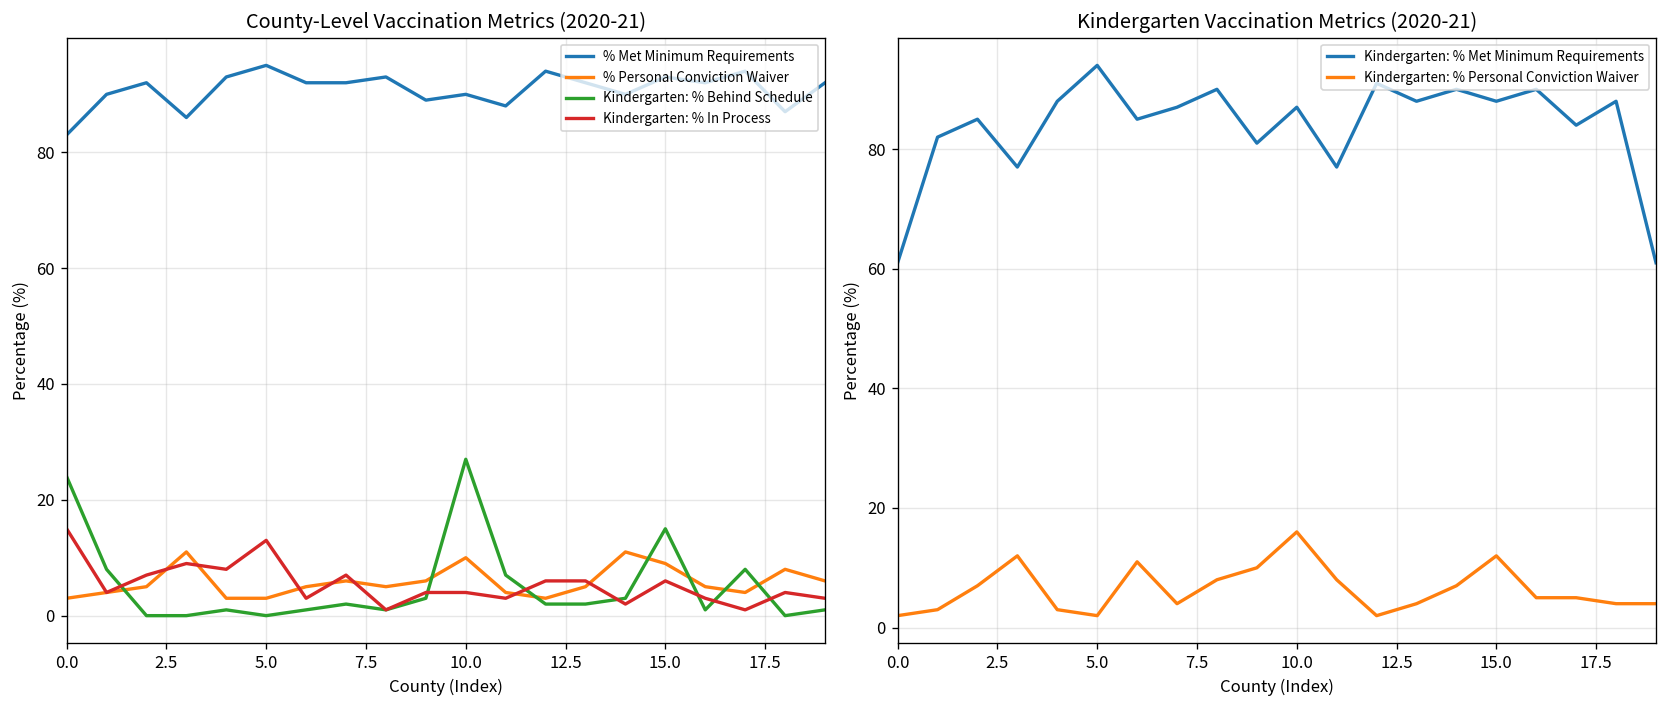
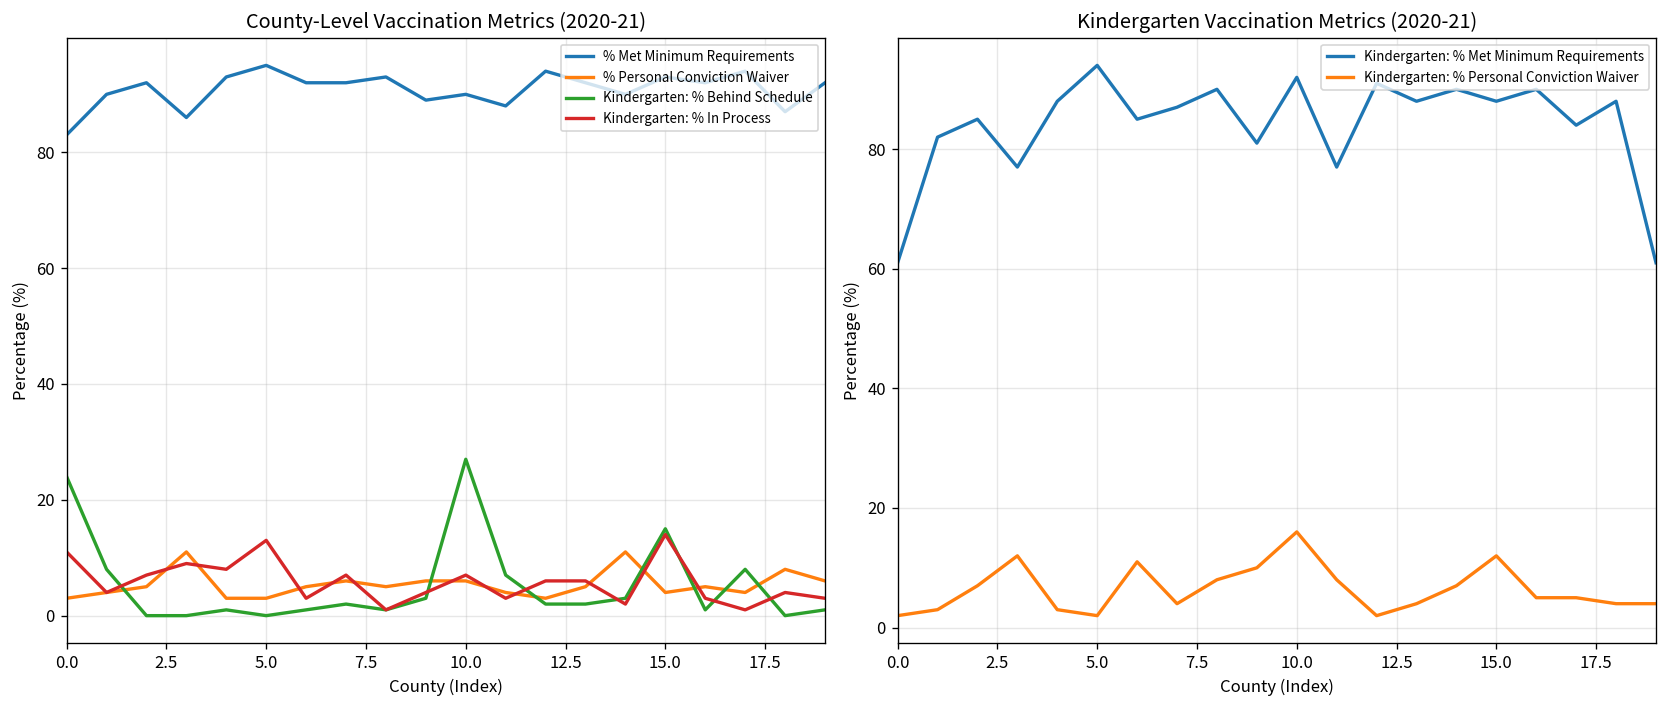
County-Level Vaccination Metrics (2020-21), Kindergarten: % In Process, 0.0: 15 -> 11
County-Level Vaccination Metrics (2020-21), % Personal Conviction Waiver, 10.0: 10 -> 6
County-Level Vaccination Metrics (2020-21), Kindergarten: % In Process, 10.0: 4 -> 7
County-Level Vaccination Metrics (2020-21), % Personal Conviction Waiver, 15.0: 9 -> 4
County-Level Vaccination Metrics (2020-21), Kindergarten: % In Process, 15.0: 6 -> 14
Kindergarten Vaccination Metrics (2020-21), Kindergarten: % Met Minimum Requirements, 10.0: 87 -> 92
